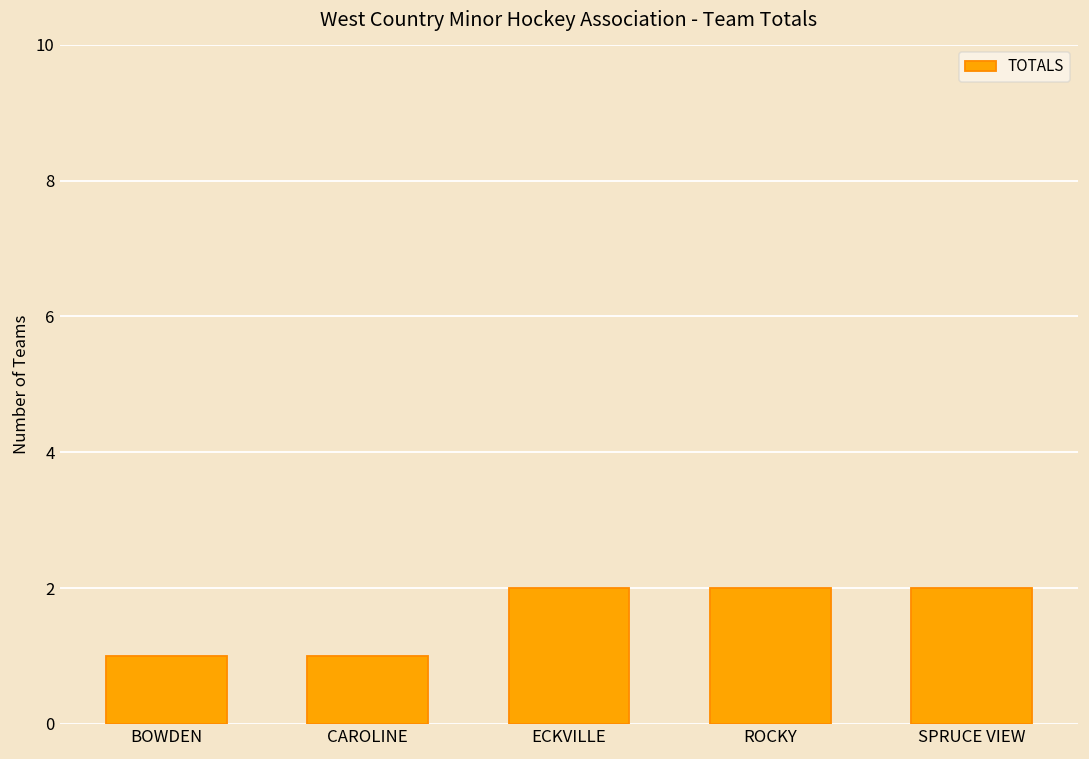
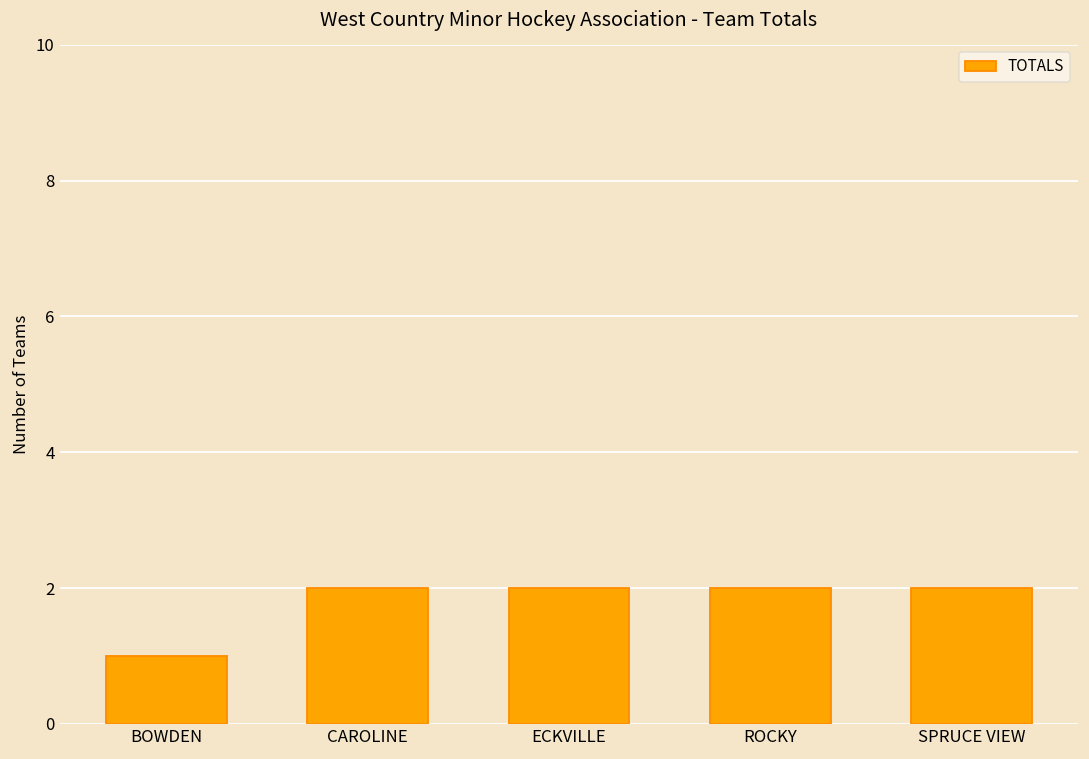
CAROLINE: 1 -> 2
